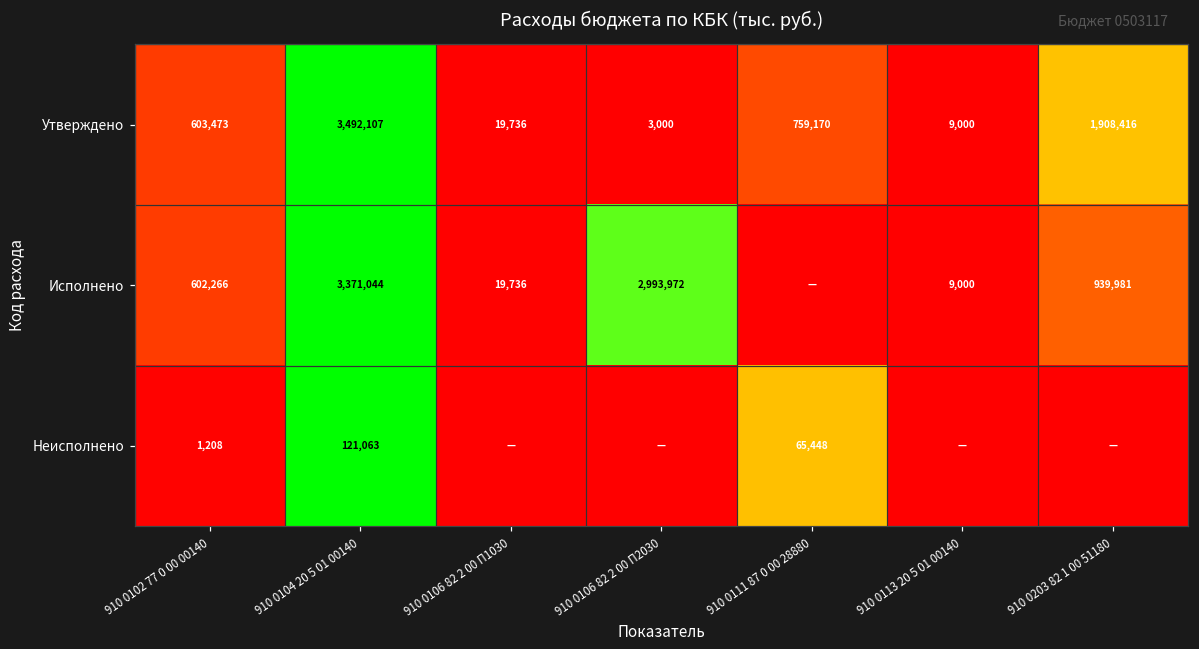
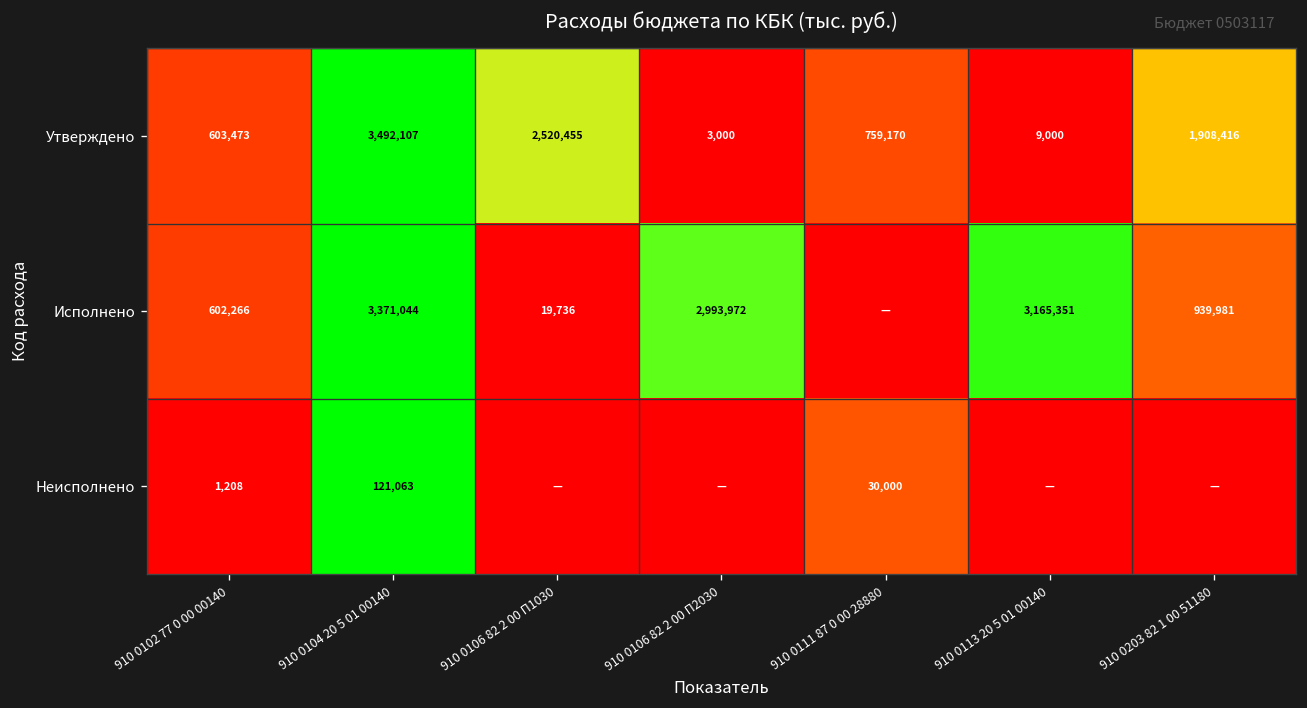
Утверждено, 910 0106 82 2 00 П1030: 19,736 -> 2,520,455
Исполнено, 910 0113 20 5 01 00140: 9,000 -> 3,165,351
Неисполнено, 910 0111 87 0 00 28880: 65,448 -> 30,000
